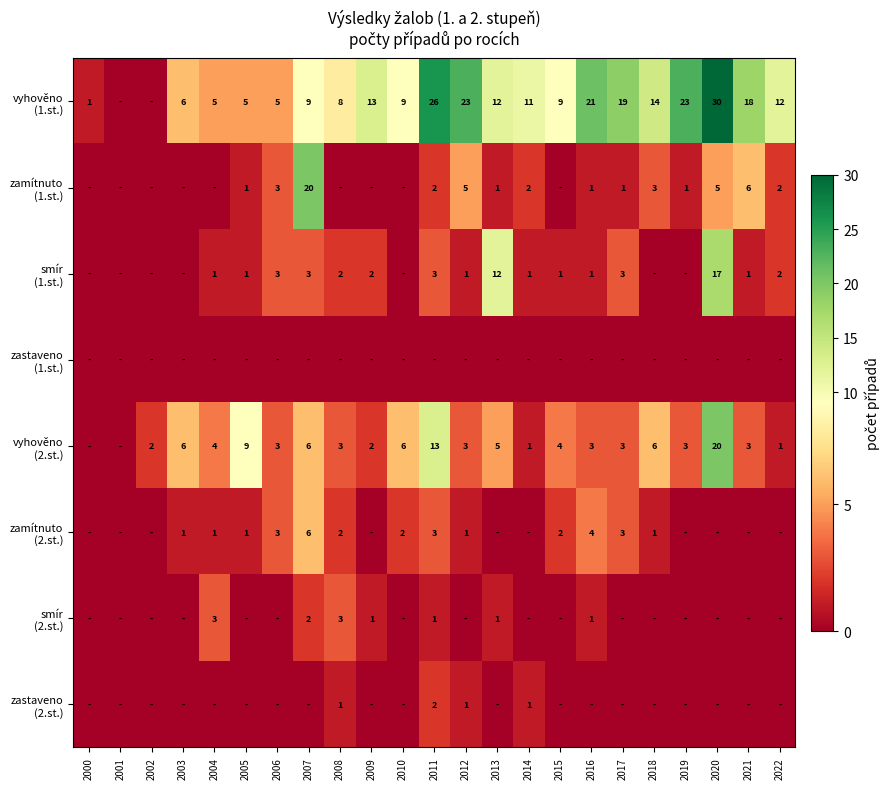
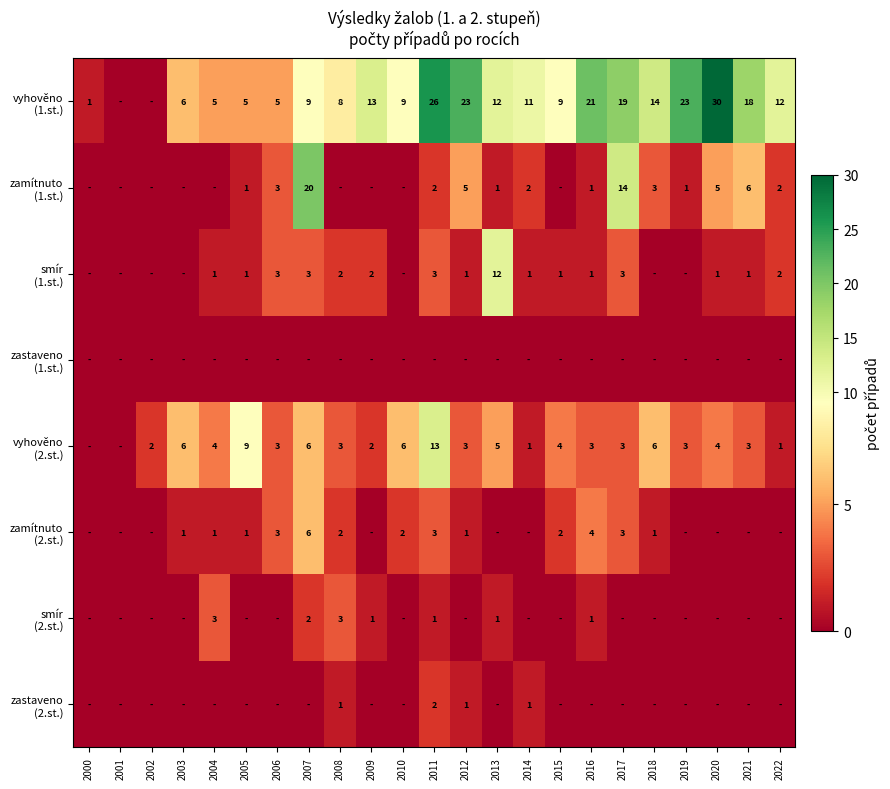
zamítnuto (1.st.), 2017: 1 -> 14
smír (1.st.), 2020: 17 -> 1
vyhověno (2.st.), 2020: 20 -> 4
